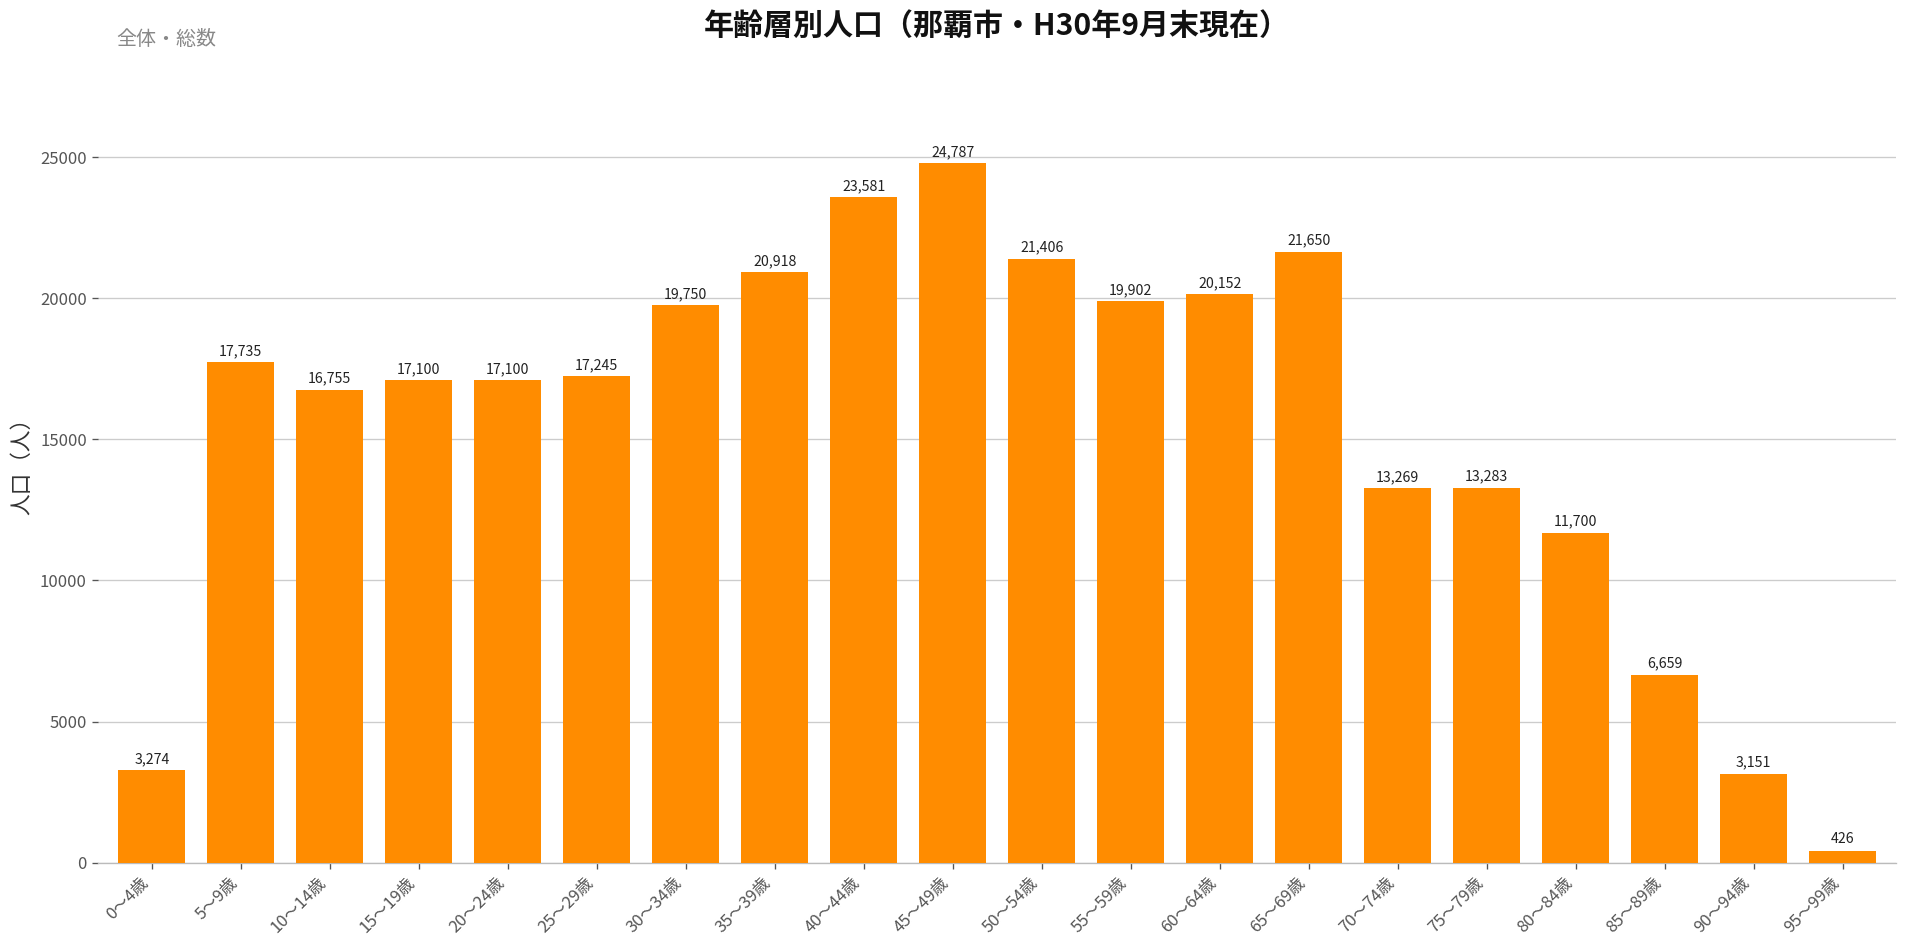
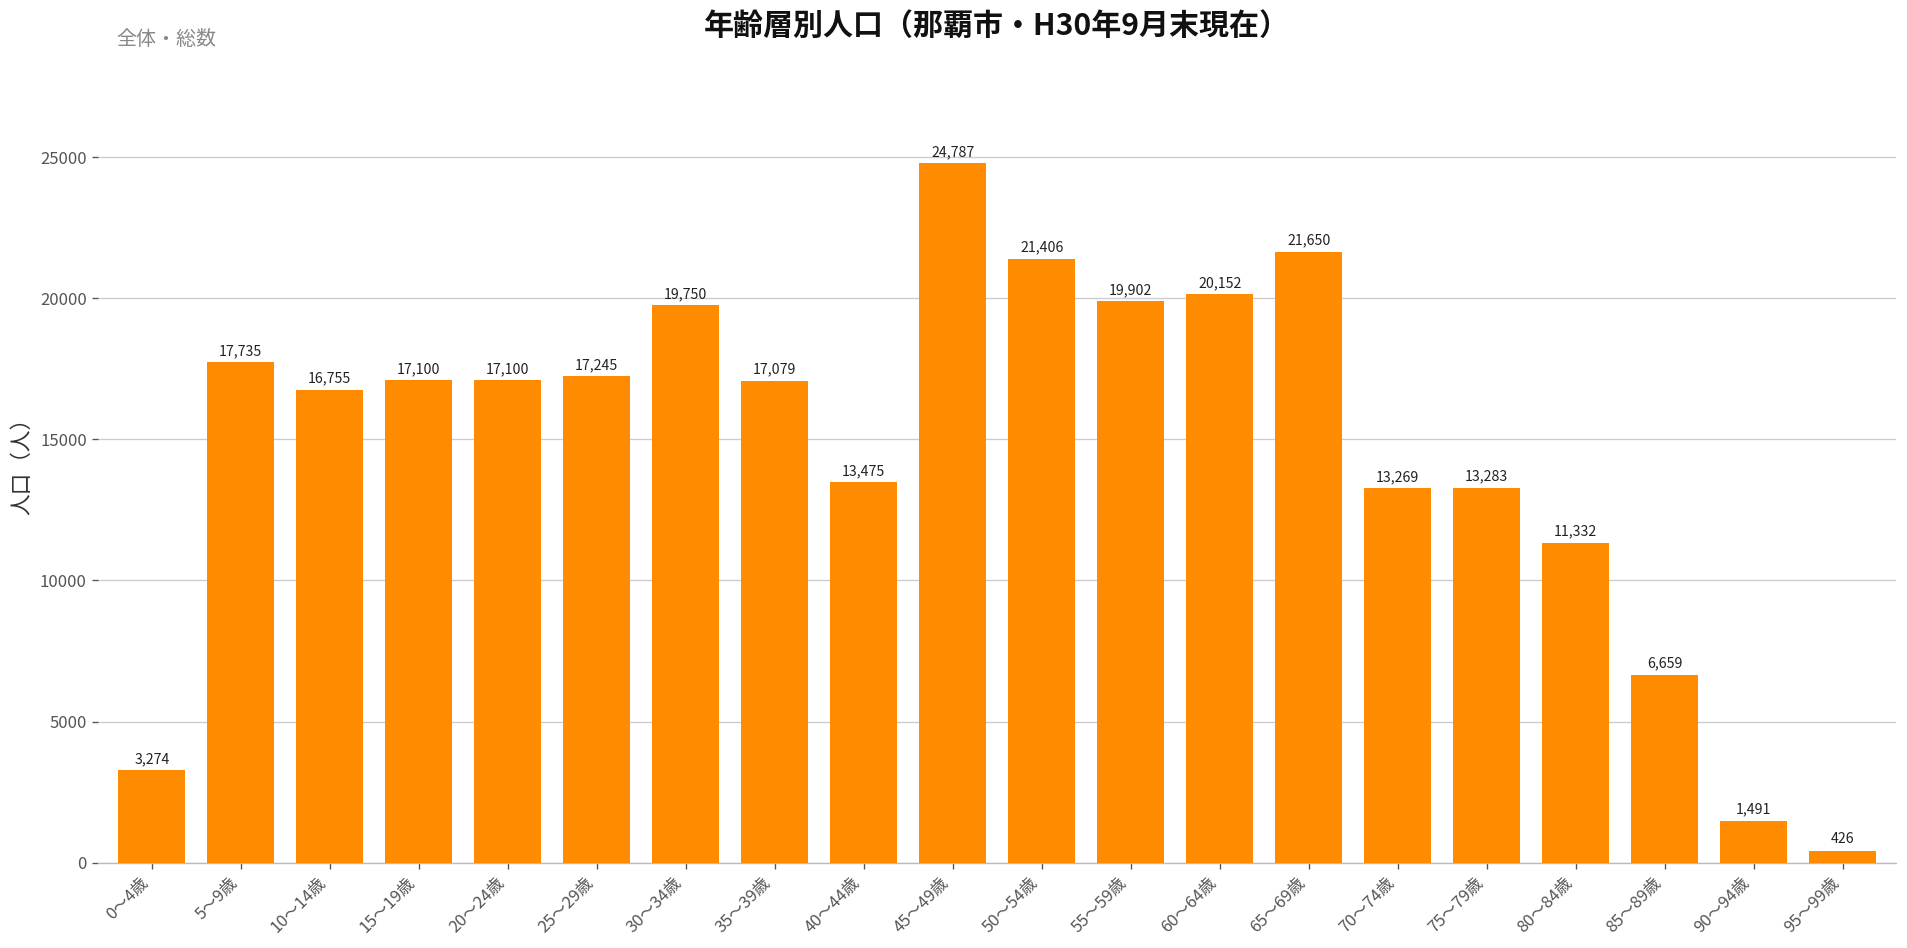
35～39歳: 20,918 -> 17,079
40～44歳: 23,581 -> 13,475
80～84歳: 11,700 -> 11,332
90～94歳: 3,151 -> 1,491
